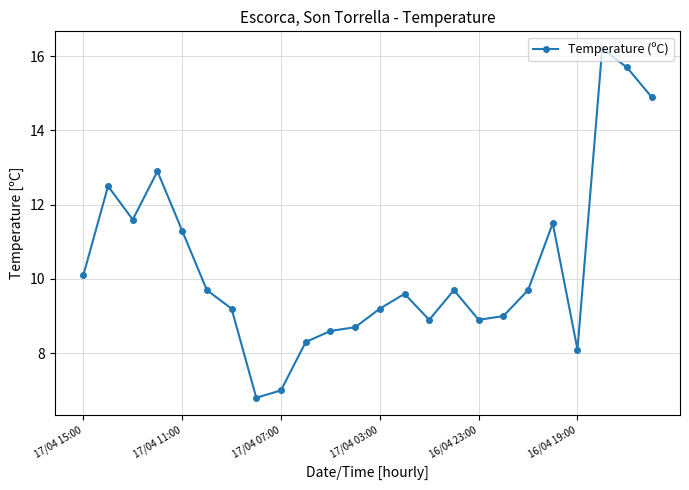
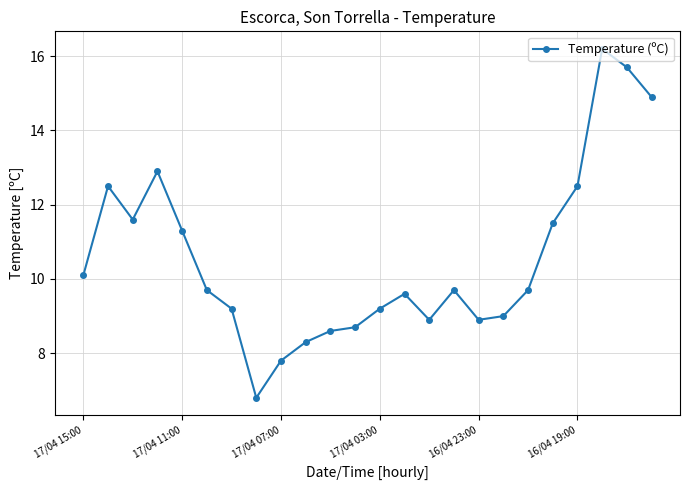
17/04 07:00: 7.0 -> 7.8
16/04 19:00: 8.1 -> 12.5
